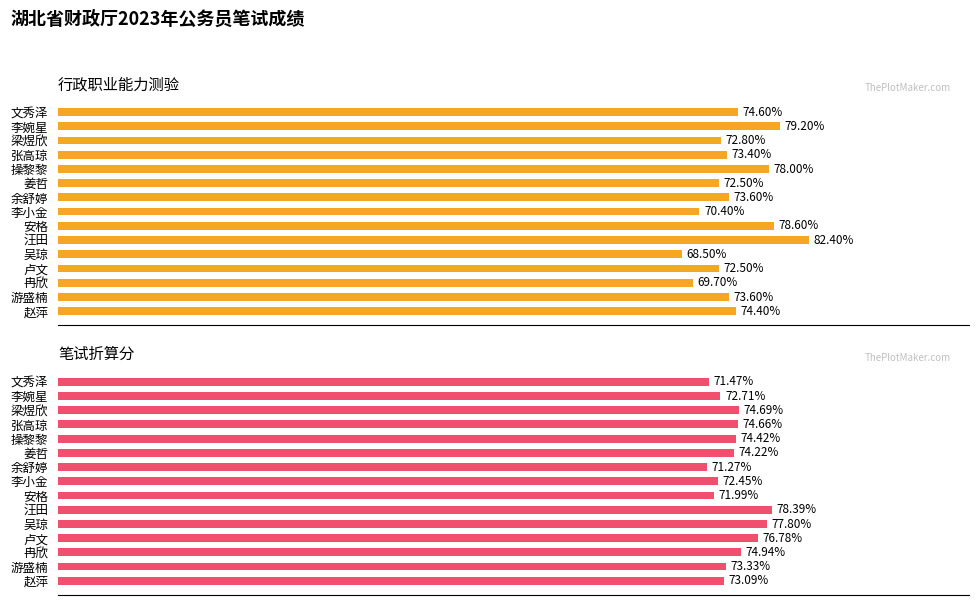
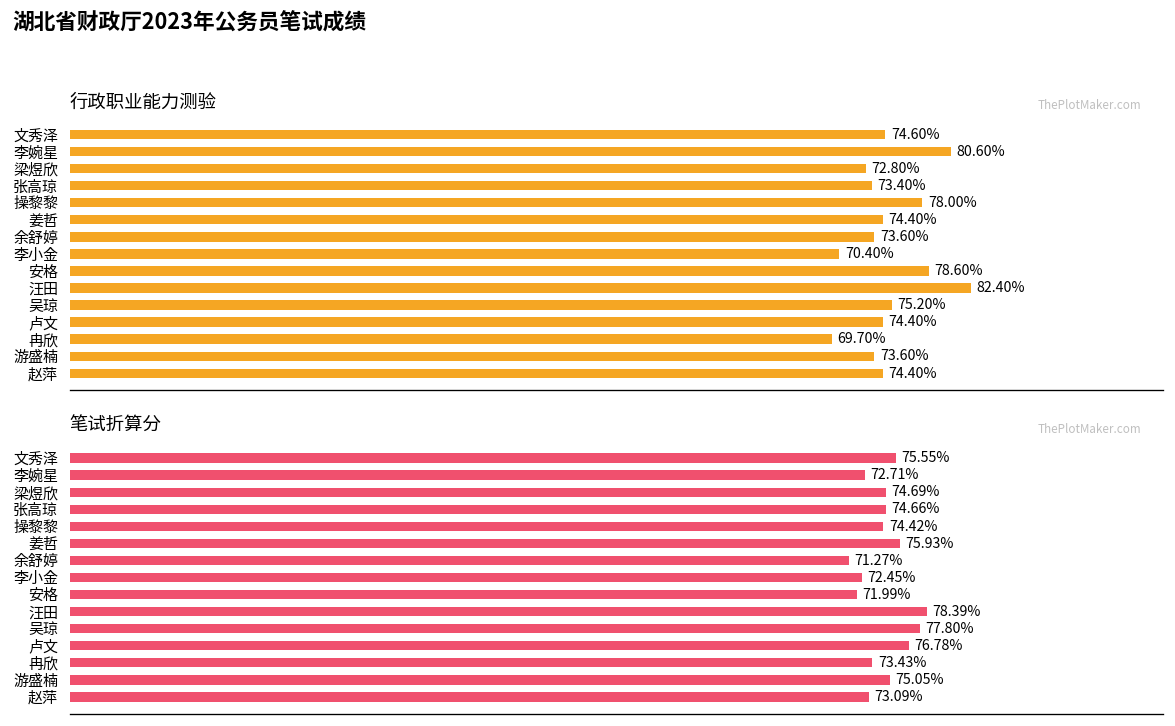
行政职业能力测验, 李婉星: 79.20% -> 80.60%
行政职业能力测验, 姜哲: 72.50% -> 74.40%
行政职业能力测验, 吴琼: 68.50% -> 75.20%
行政职业能力测验, 卢文: 72.50% -> 74.40%
笔试折算分, 文秀泽: 71.47% -> 75.55%
笔试折算分, 姜哲: 74.22% -> 75.93%
笔试折算分, 冉欣: 74.94% -> 73.43%
笔试折算分, 游盛楠: 73.33% -> 75.05%
